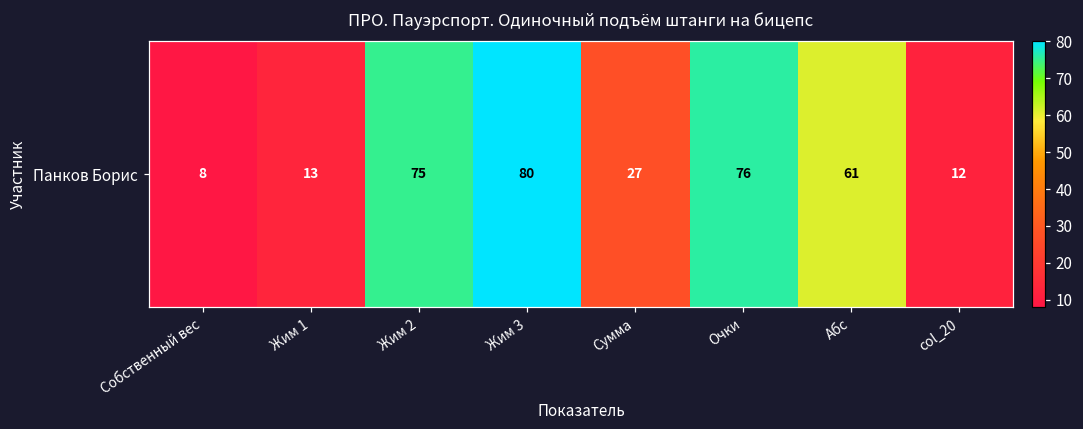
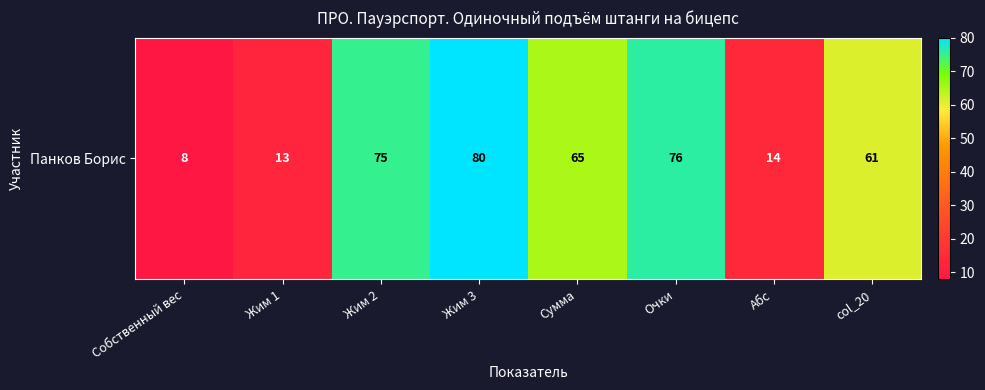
Панков Борис, Сумма: 27 -> 65
Панков Борис, Абс: 61 -> 14
Панков Борис, col_20: 12 -> 61
